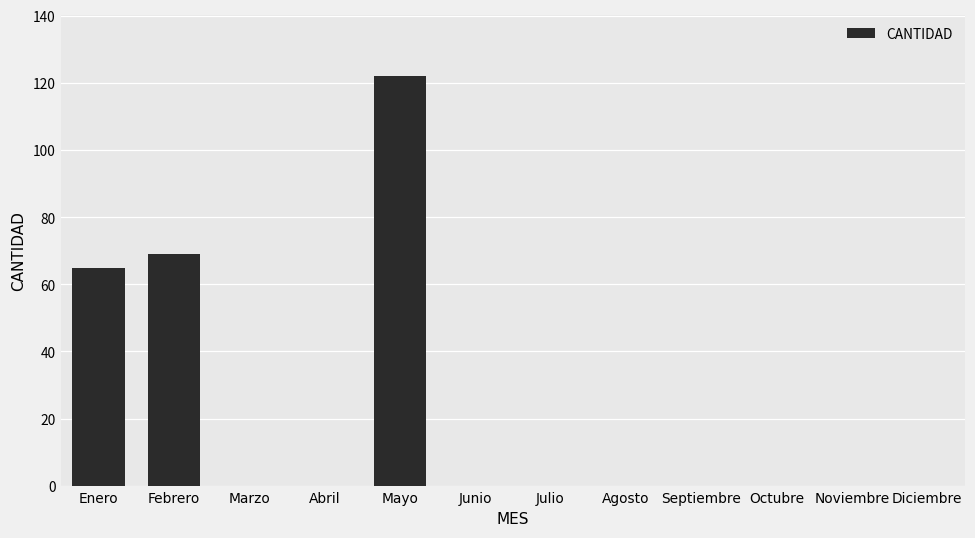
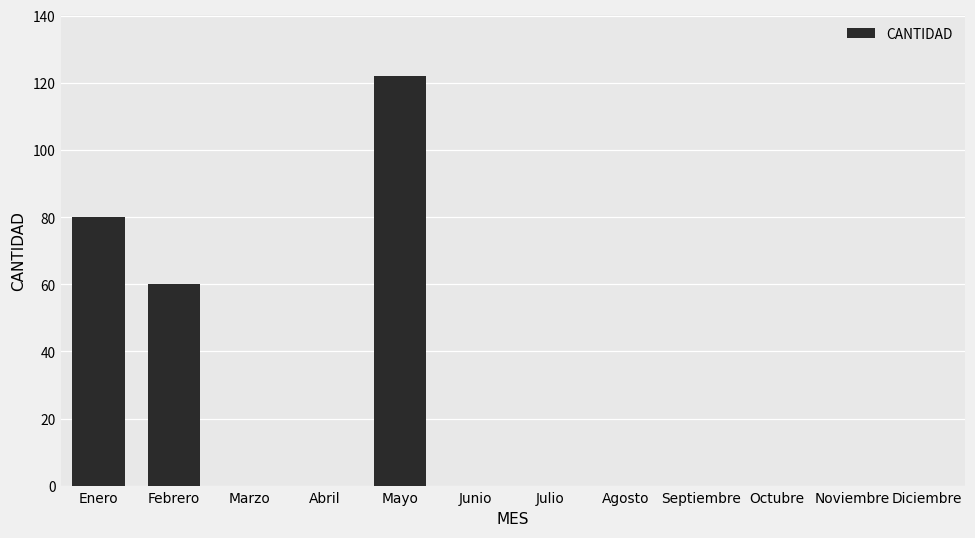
Enero: 65 -> 80
Febrero: 69 -> 60
